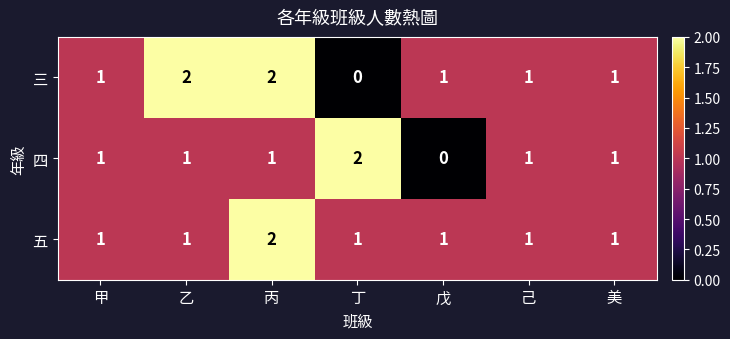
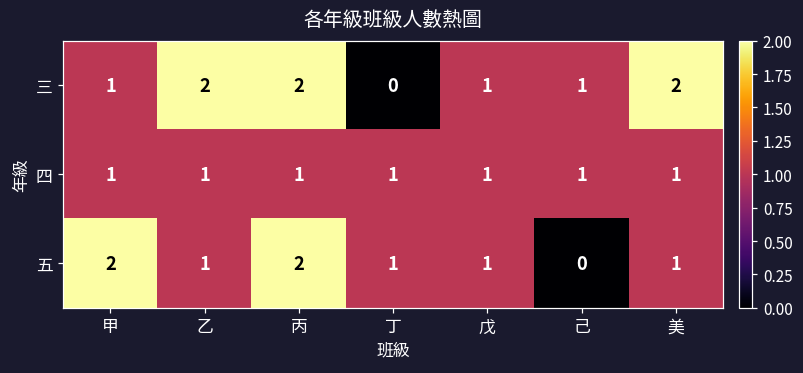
三, 美: 1 -> 2
四, 丁: 2 -> 1
四, 戊: 0 -> 1
五, 甲: 1 -> 2
五, 己: 1 -> 0
